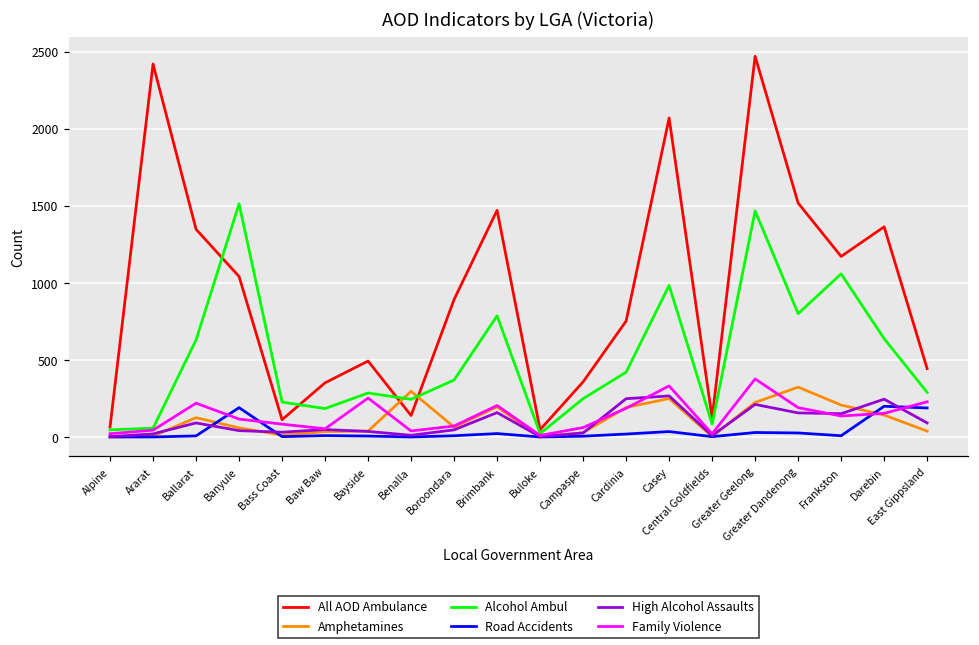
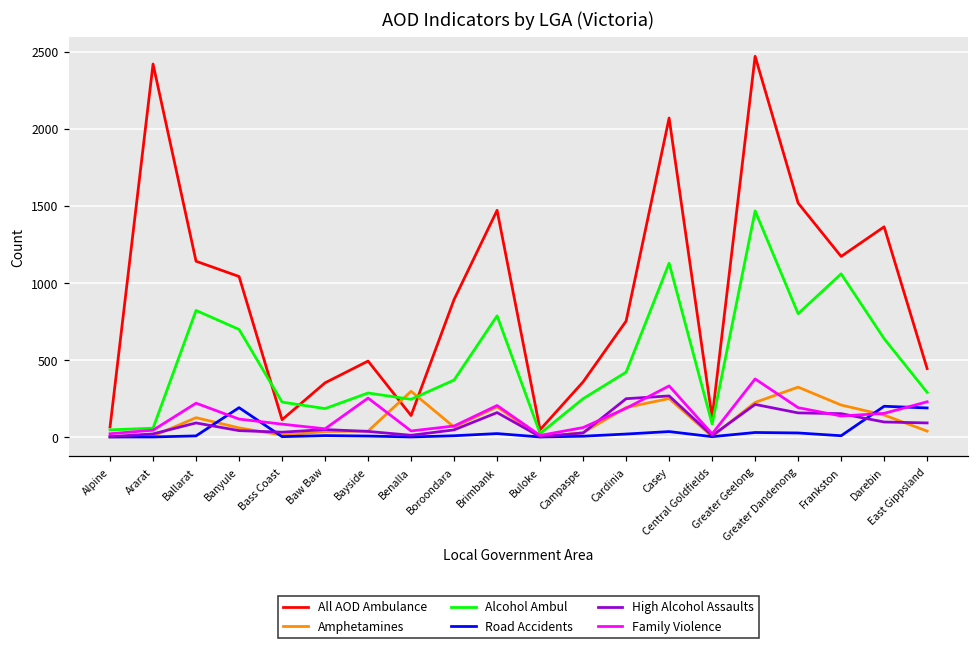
All AOD Ambulance, Ballarat: 1350 -> 1140
Alcohol Ambul, Ballarat: 630 -> 820
Alcohol Ambul, Banyule: 1510 -> 700
Alcohol Ambul, Casey: 990 -> 1130
High Alcohol Assaults, Darebin: 250 -> 100
